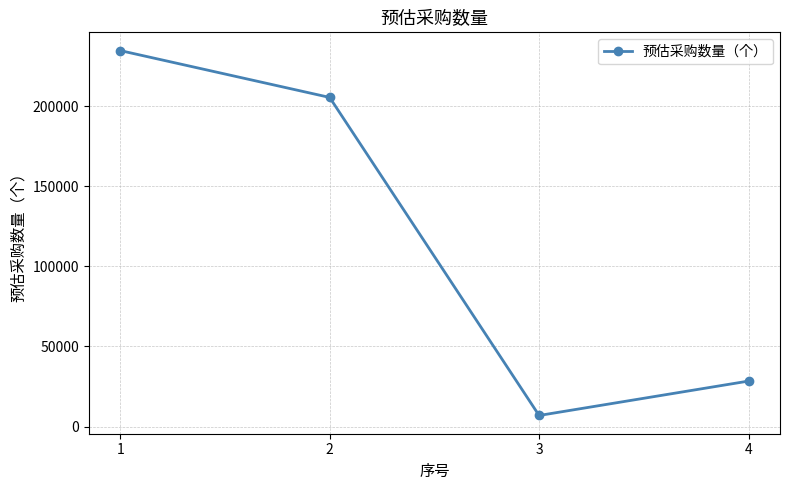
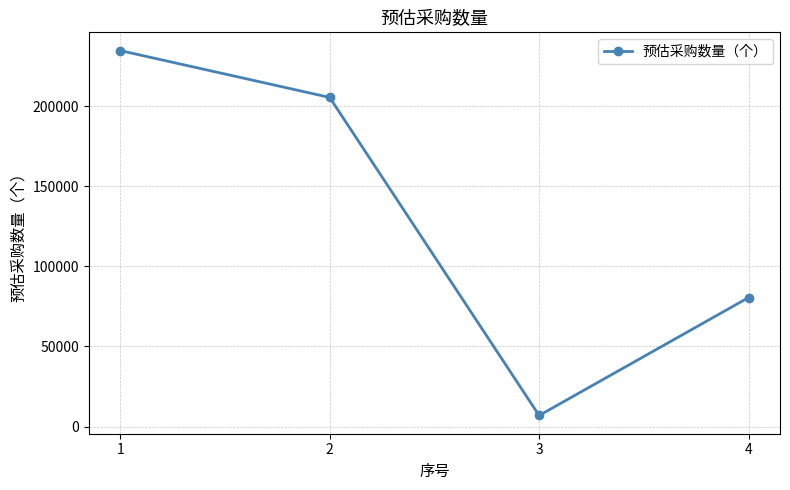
4: 28000 -> 81000
